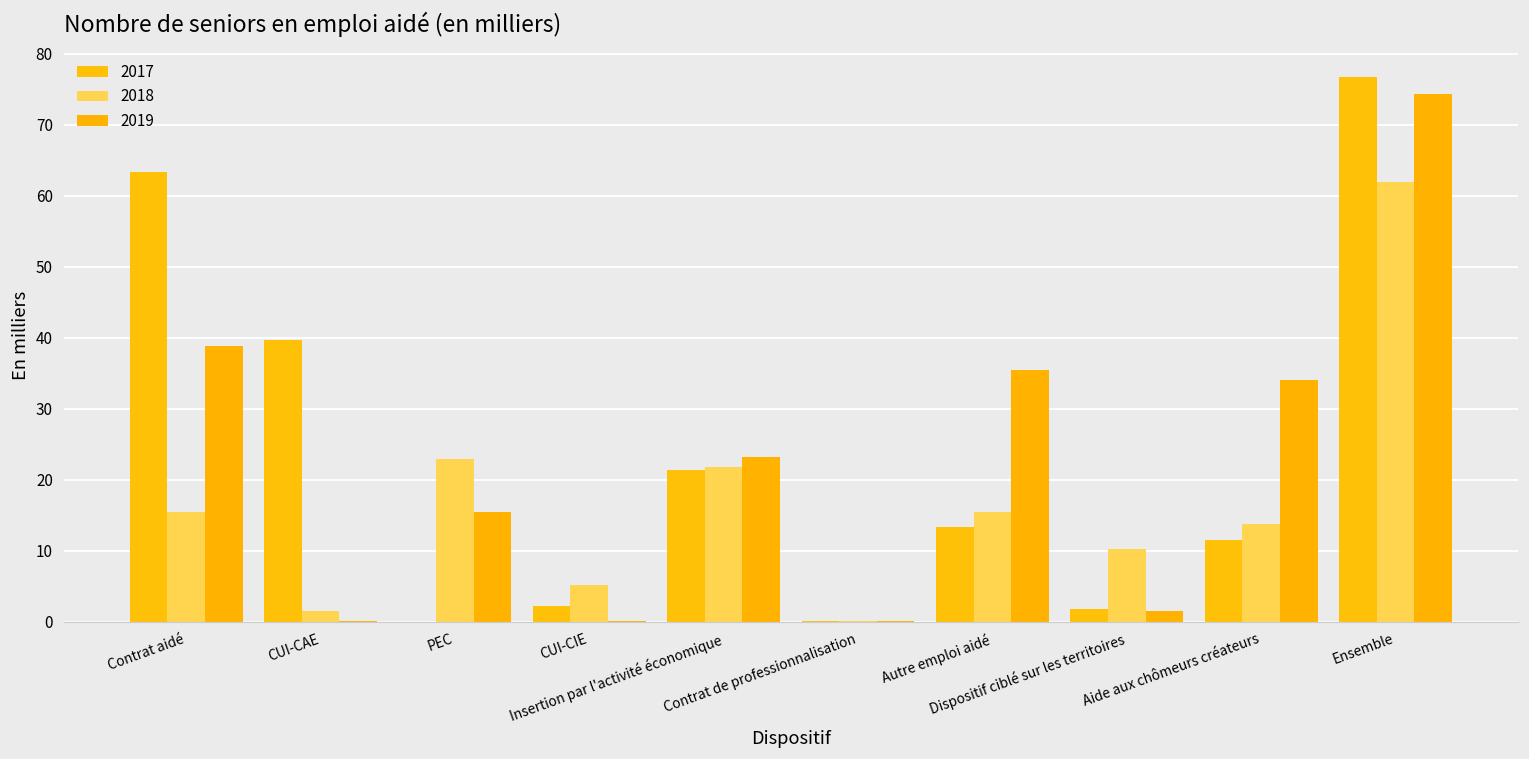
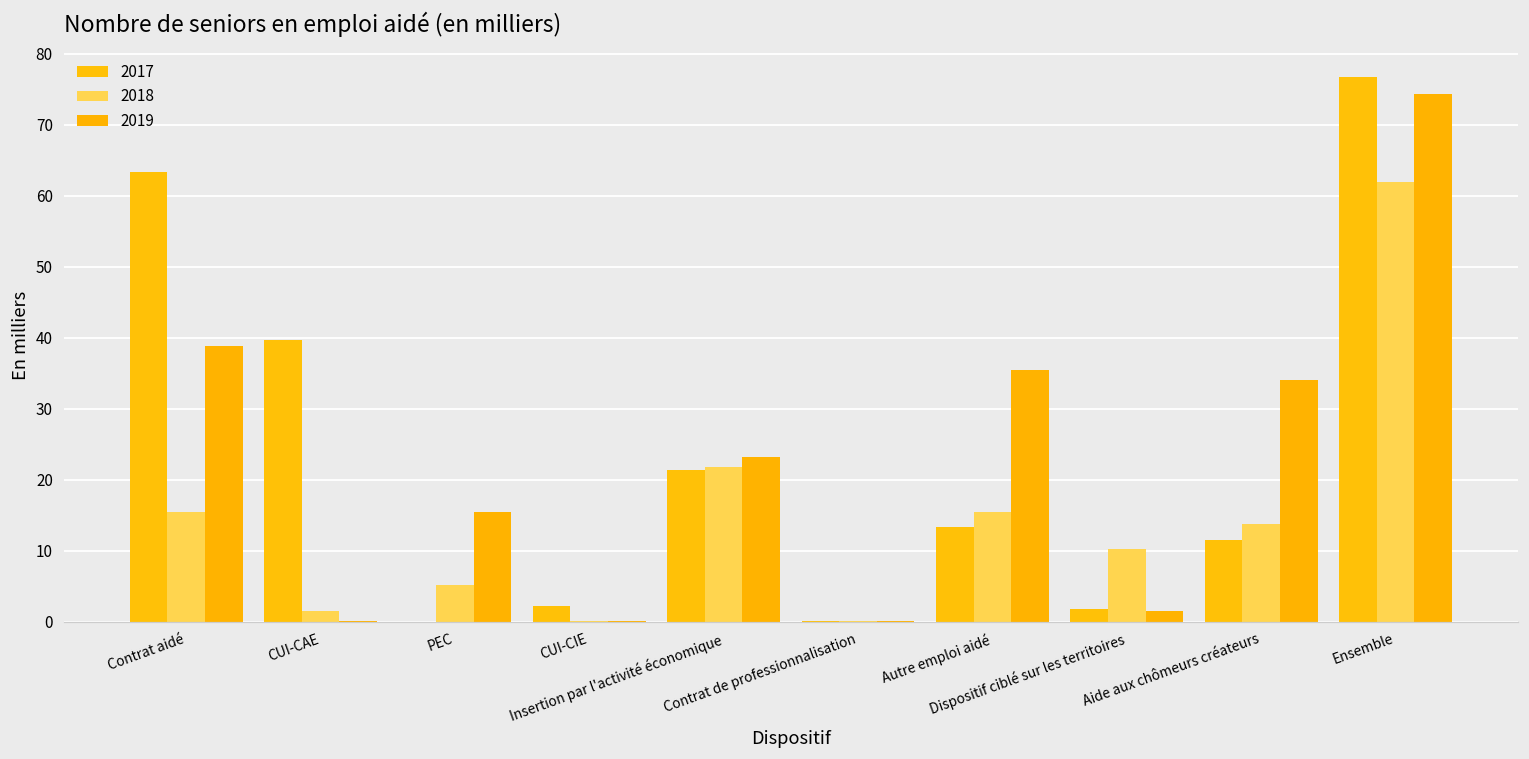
2018, PEC: 23 -> 5
2018, CUI-CIE: 5 -> 0
